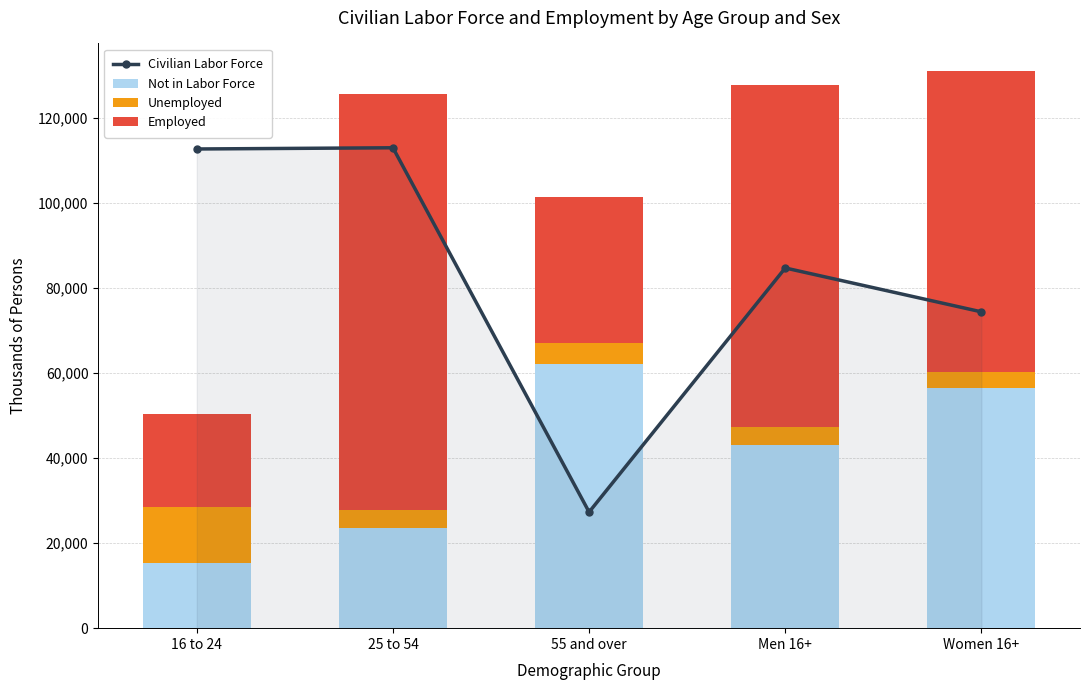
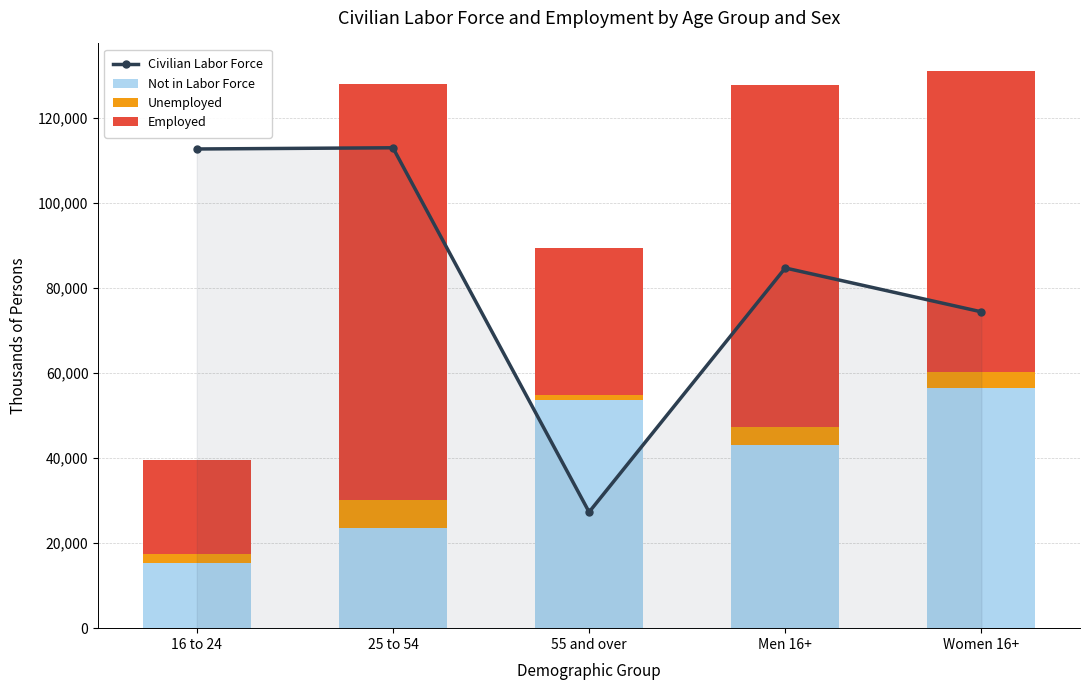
Unemployed, 16 to 24: 13,000 -> 2,000
Unemployed, 25 to 54: 4,000 -> 7,000
Not in Labor Force, 55 and over: 62,000 -> 54,000
Unemployed, 55 and over: 5,000 -> 1,000
